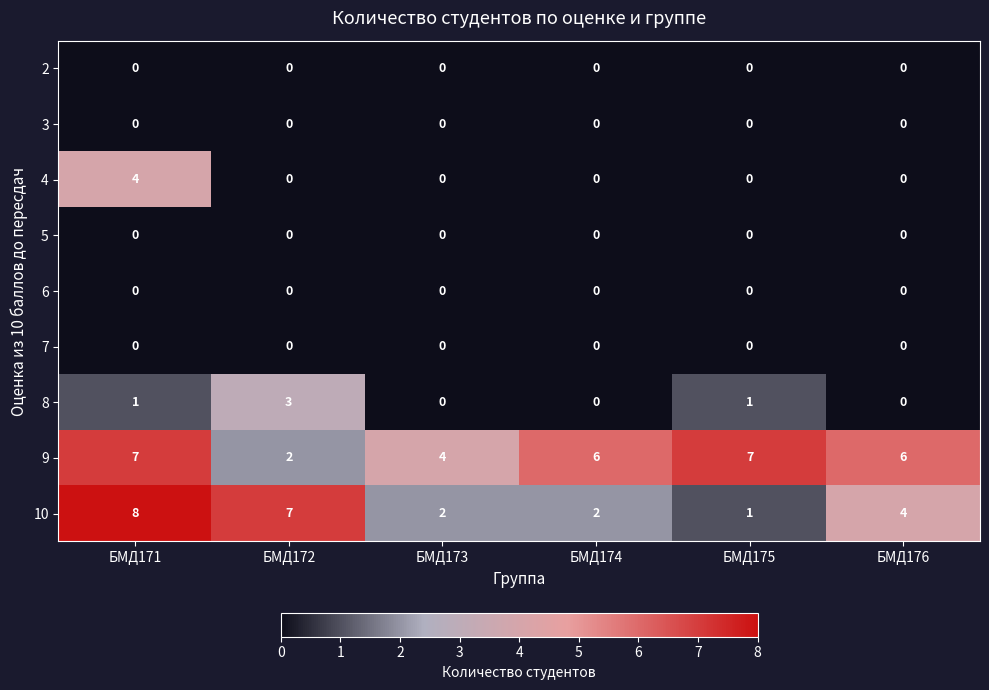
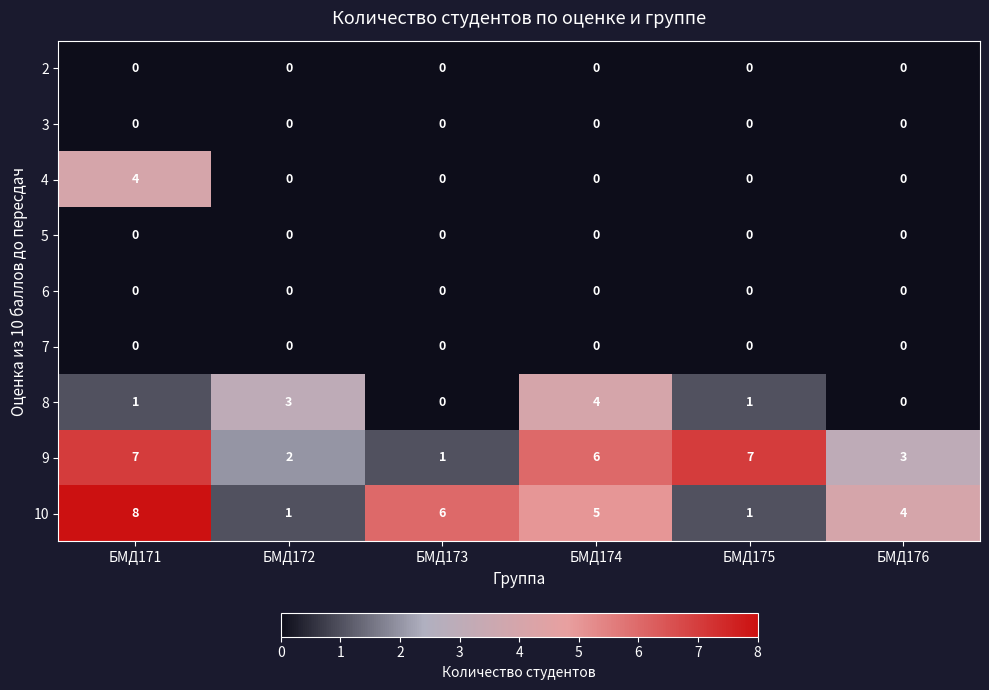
8, БМД174: 0 -> 4
9, БМД173: 4 -> 1
9, БМД176: 6 -> 3
10, БМД172: 7 -> 1
10, БМД173: 2 -> 6
10, БМД174: 2 -> 5
